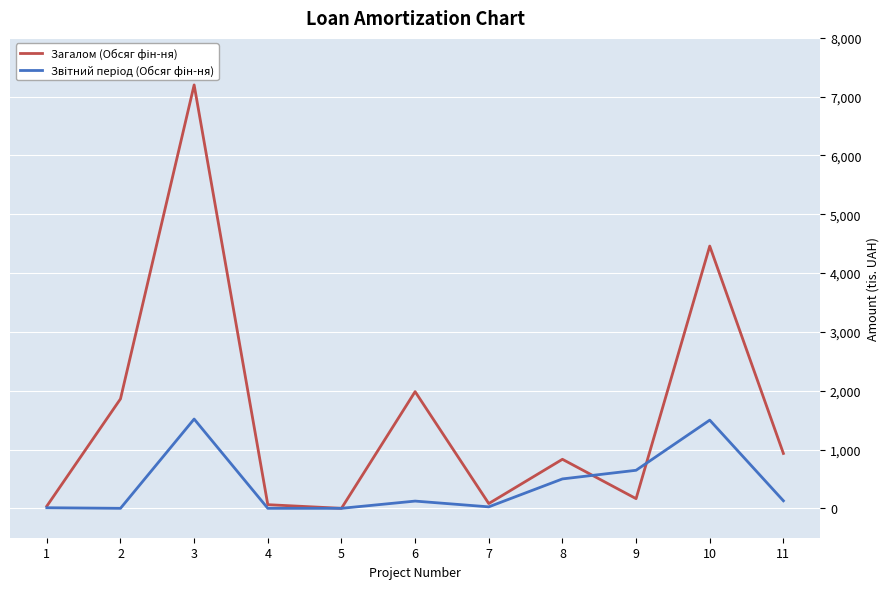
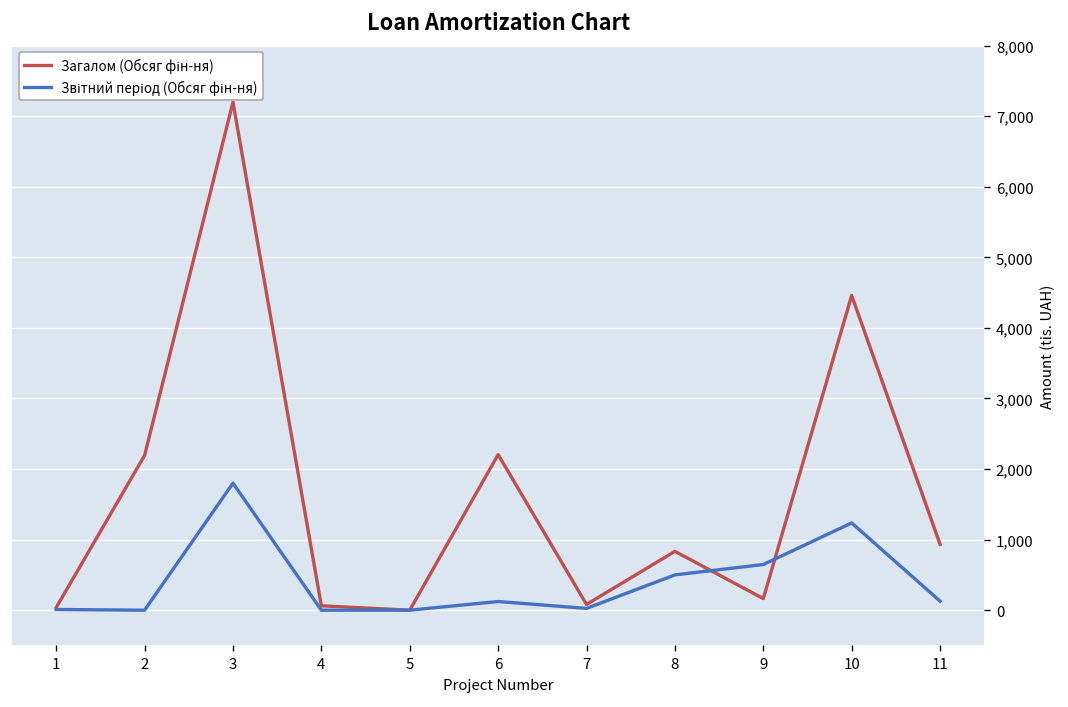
Загалом (Обсяг фін-ня), 2: 1,900 -> 2,200
Звітний період (Обсяг фін-ня), 3: 1,500 -> 1,800
Загалом (Обсяг фін-ня), 6: 2,000 -> 2,200
Звітний період (Обсяг фін-ня), 10: 1,500 -> 1,200
